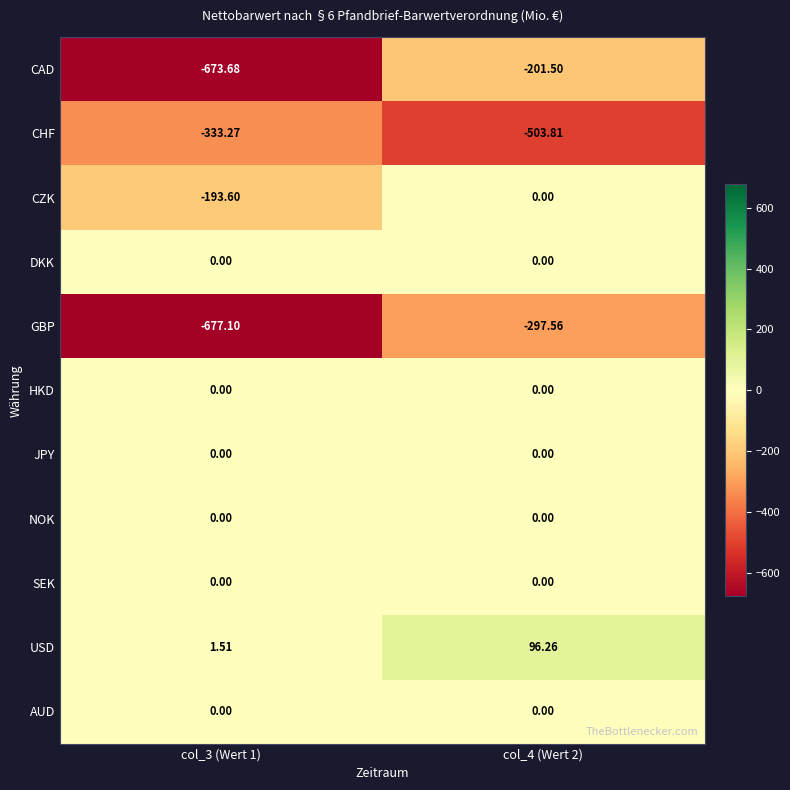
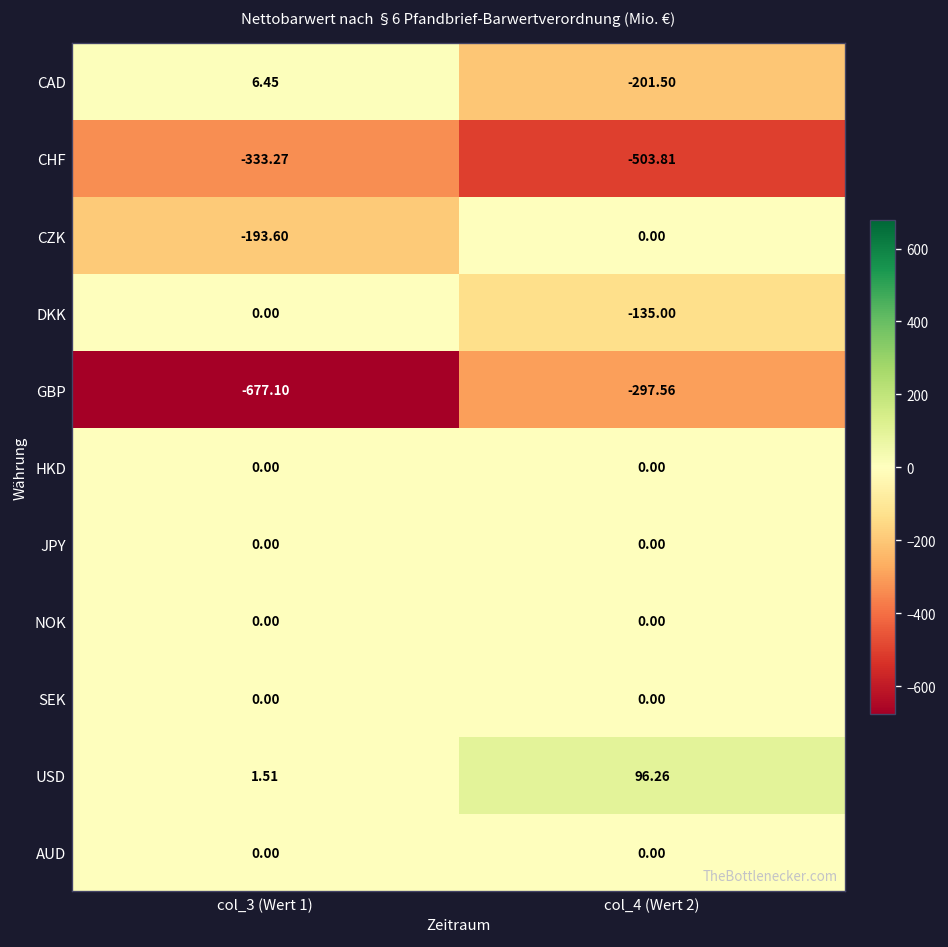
CAD, col_3 (Wert 1): -673.68 -> 6.45
DKK, col_4 (Wert 2): 0.00 -> -135.00
